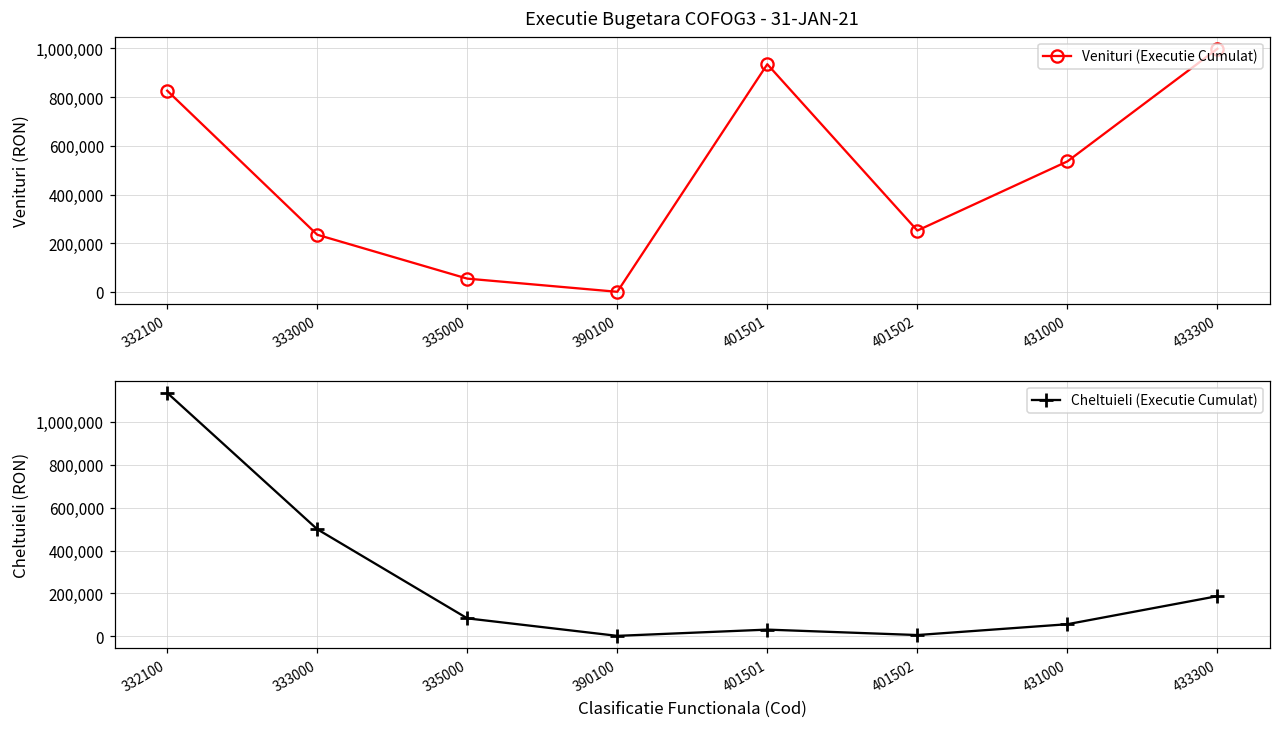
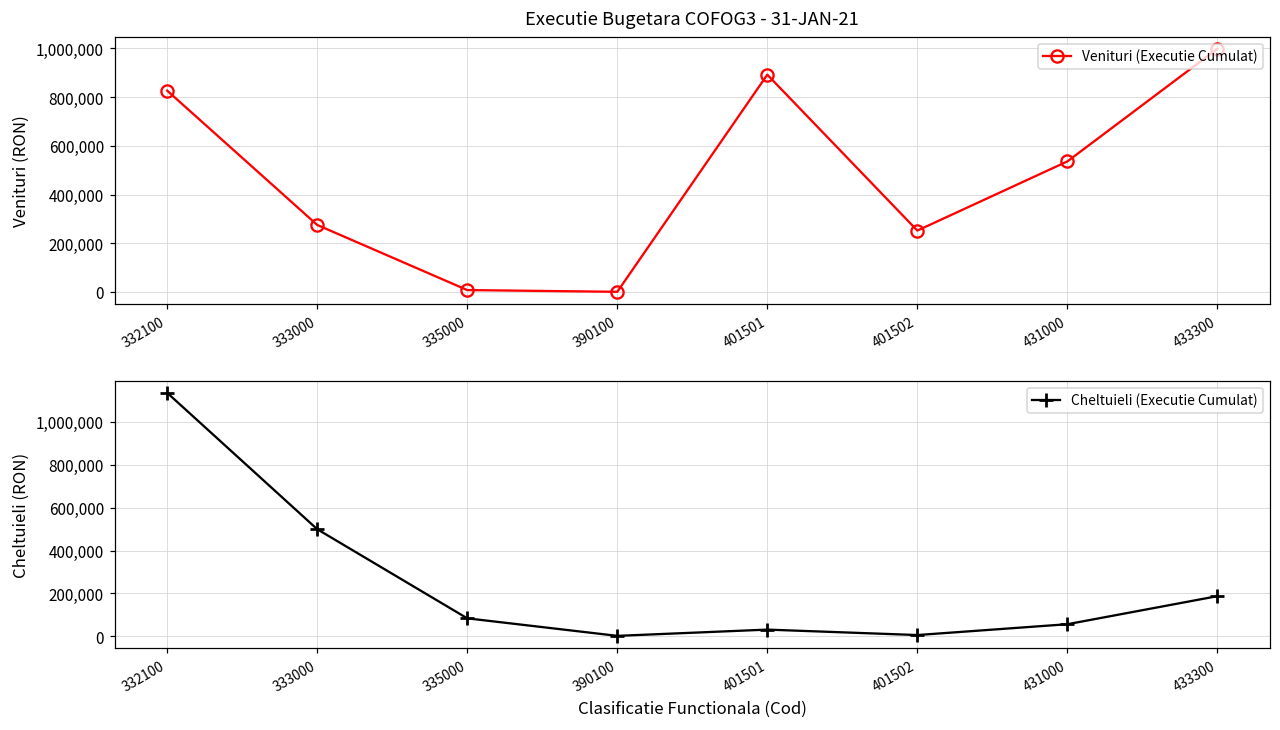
Executie Bugetara COFOG3 - 31-JAN-21, 333000: 230,000 -> 280,000
Executie Bugetara COFOG3 - 31-JAN-21, 335000: 50,000 -> 10,000
Executie Bugetara COFOG3 - 31-JAN-21, 401501: 930,000 -> 890,000
